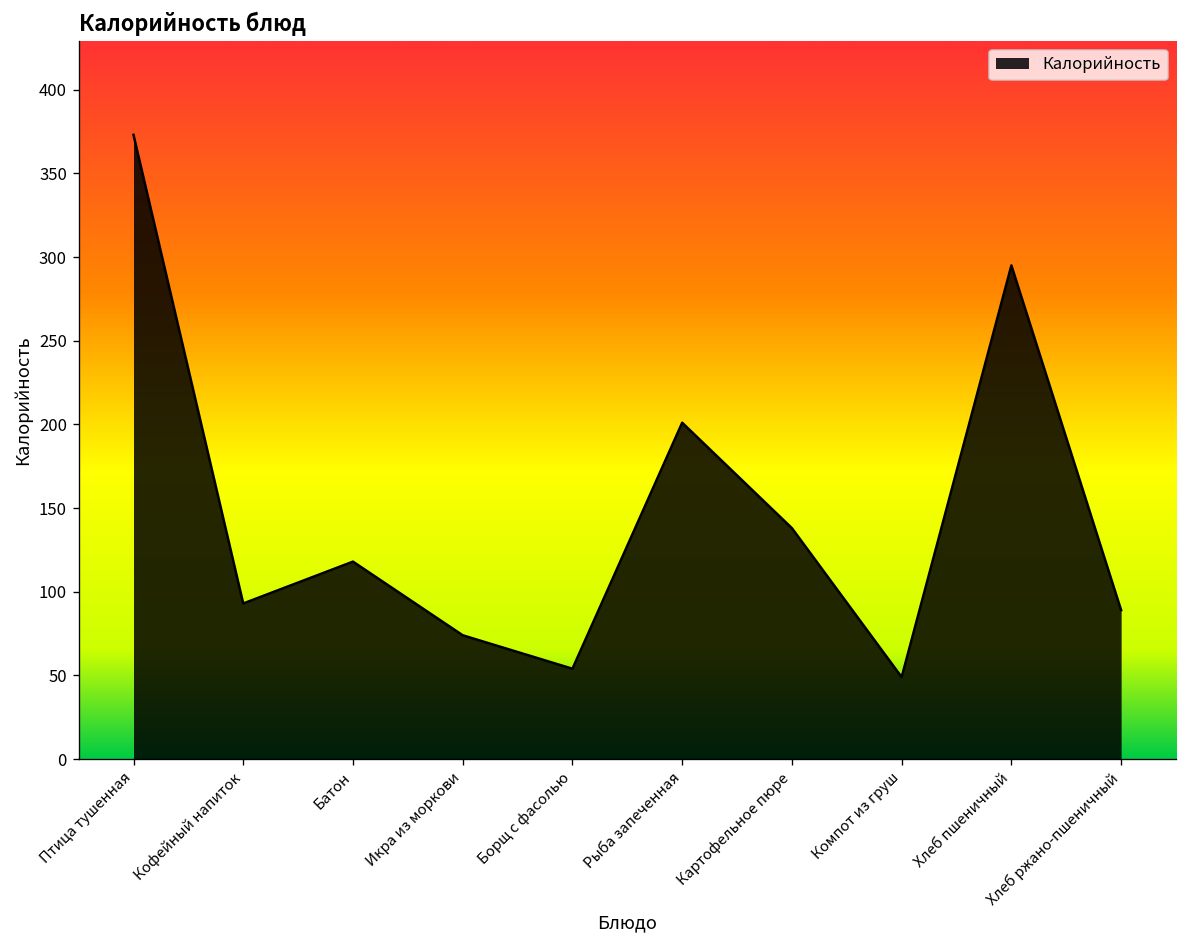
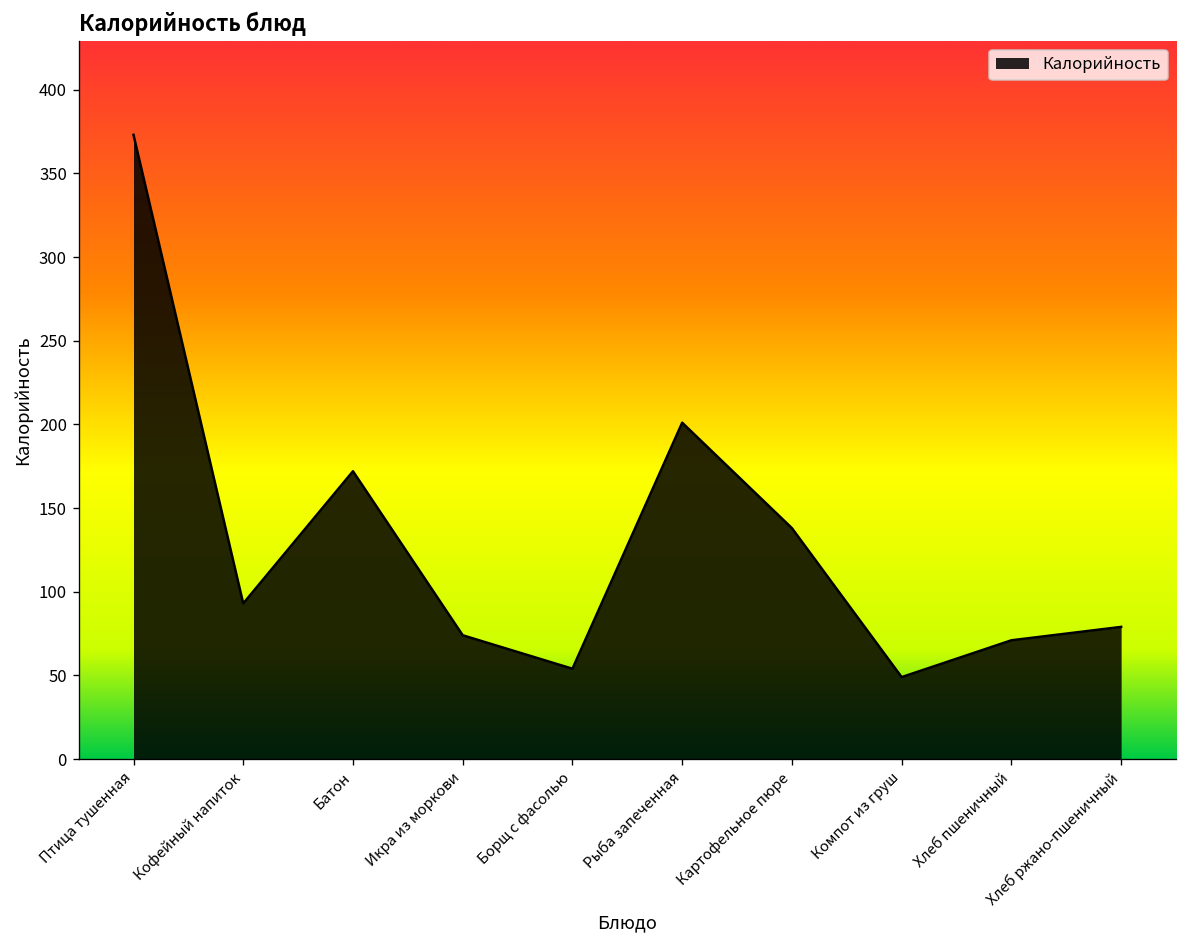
Батон: 118 -> 172
Хлеб пшеничный: 295 -> 71
Хлеб ржано-пшеничный: 89 -> 79
